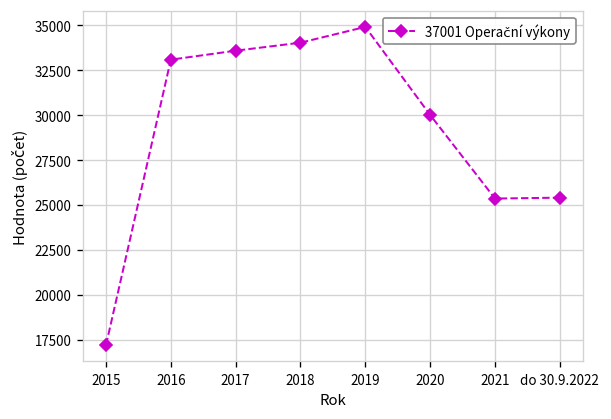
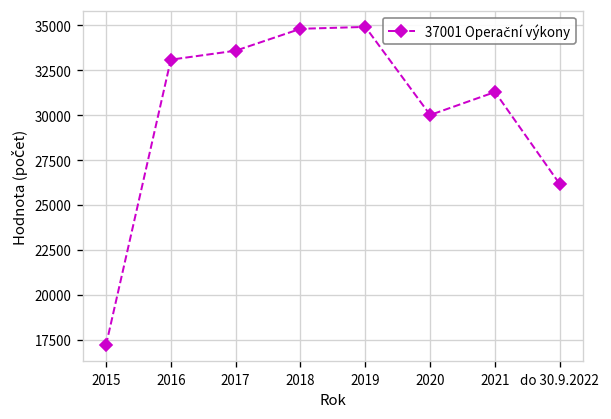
2018: 34000 -> 34800
2021: 25400 -> 31300
do 30.9.2022: 25400 -> 26200
